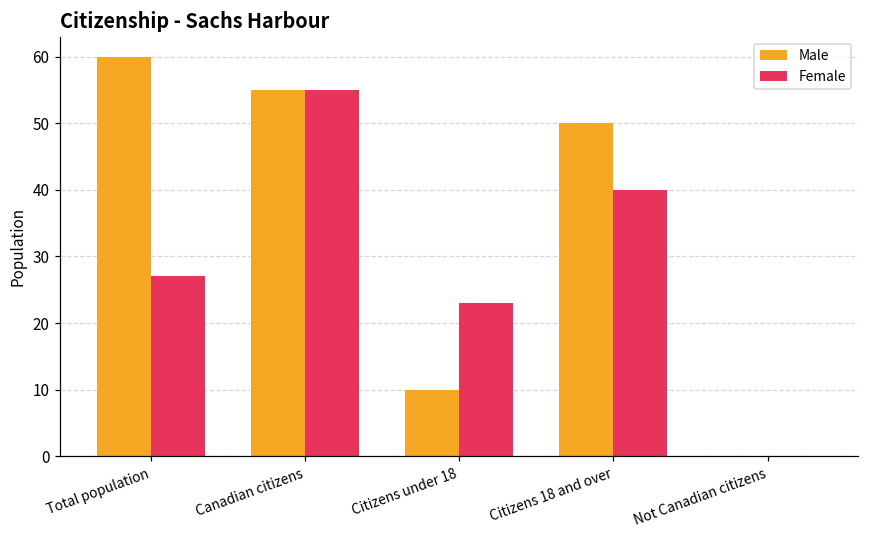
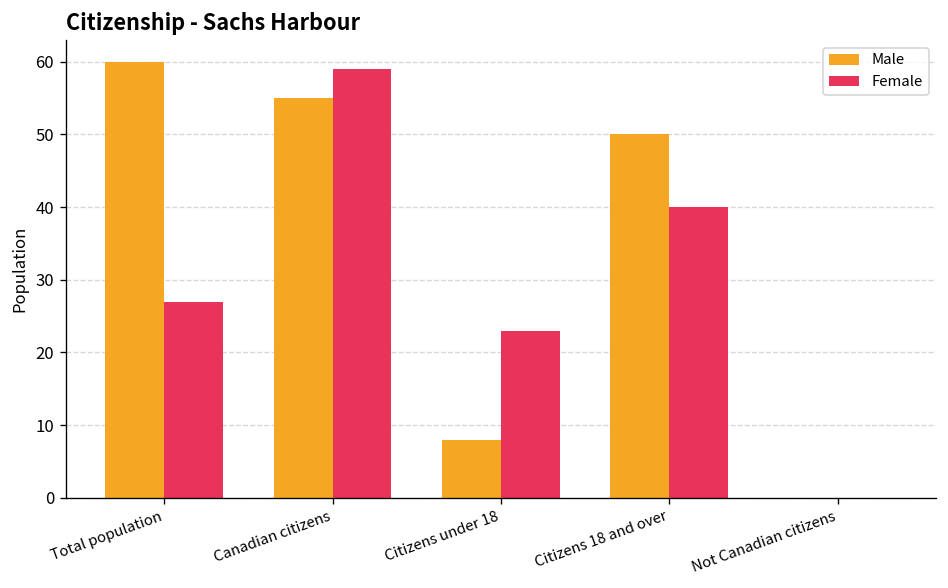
Female, Canadian citizens: 55 -> 59
Male, Citizens under 18: 10 -> 8
